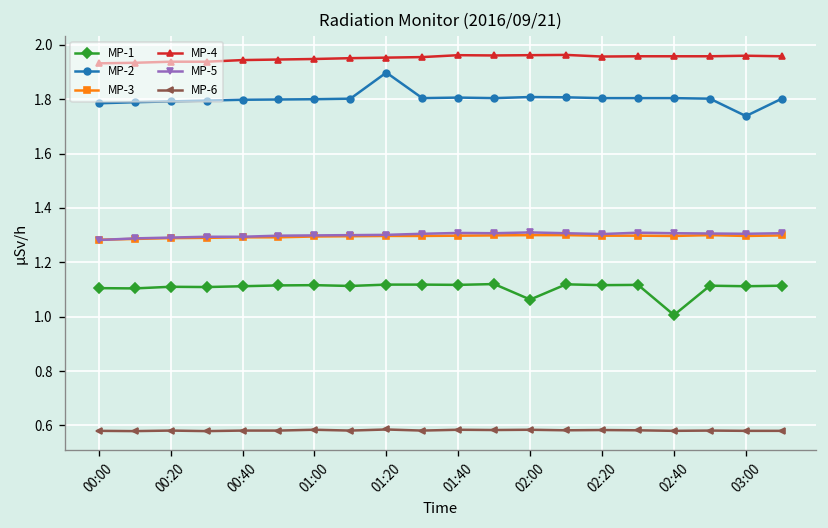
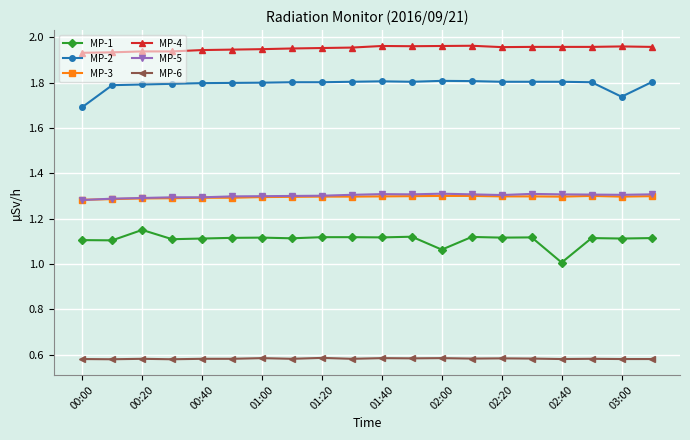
MP-2, 00:00: 1.79 -> 1.69
MP-1, 00:20: 1.11 -> 1.15
MP-2, 01:20: 1.90 -> 1.80
